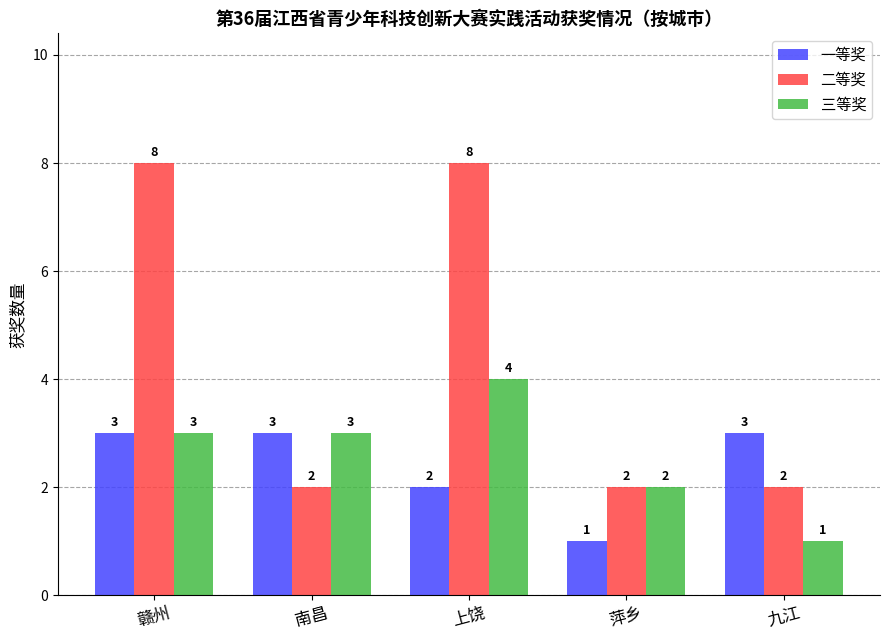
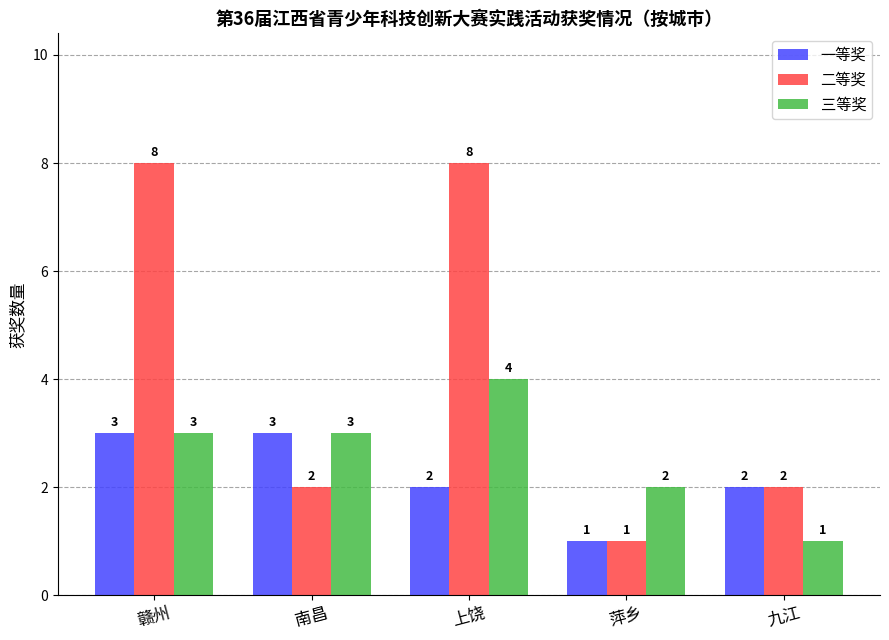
二等奖, 萍乡: 2 -> 1
一等奖, 九江: 3 -> 2
